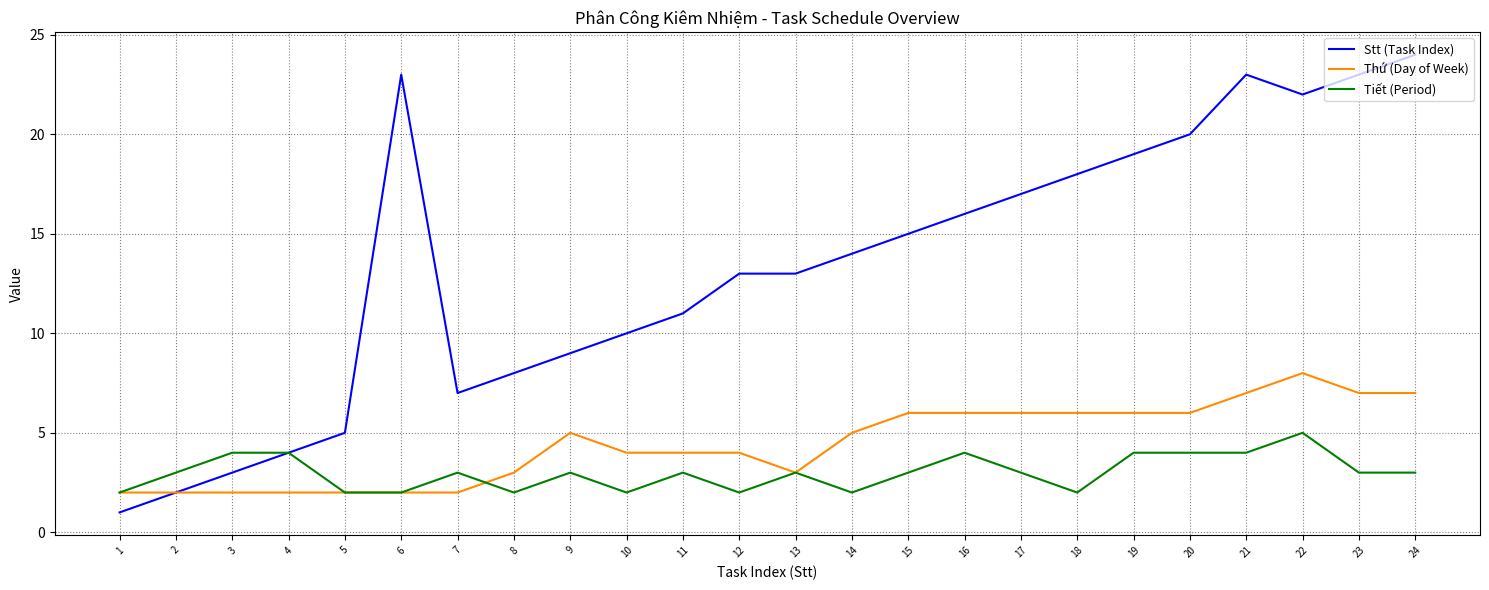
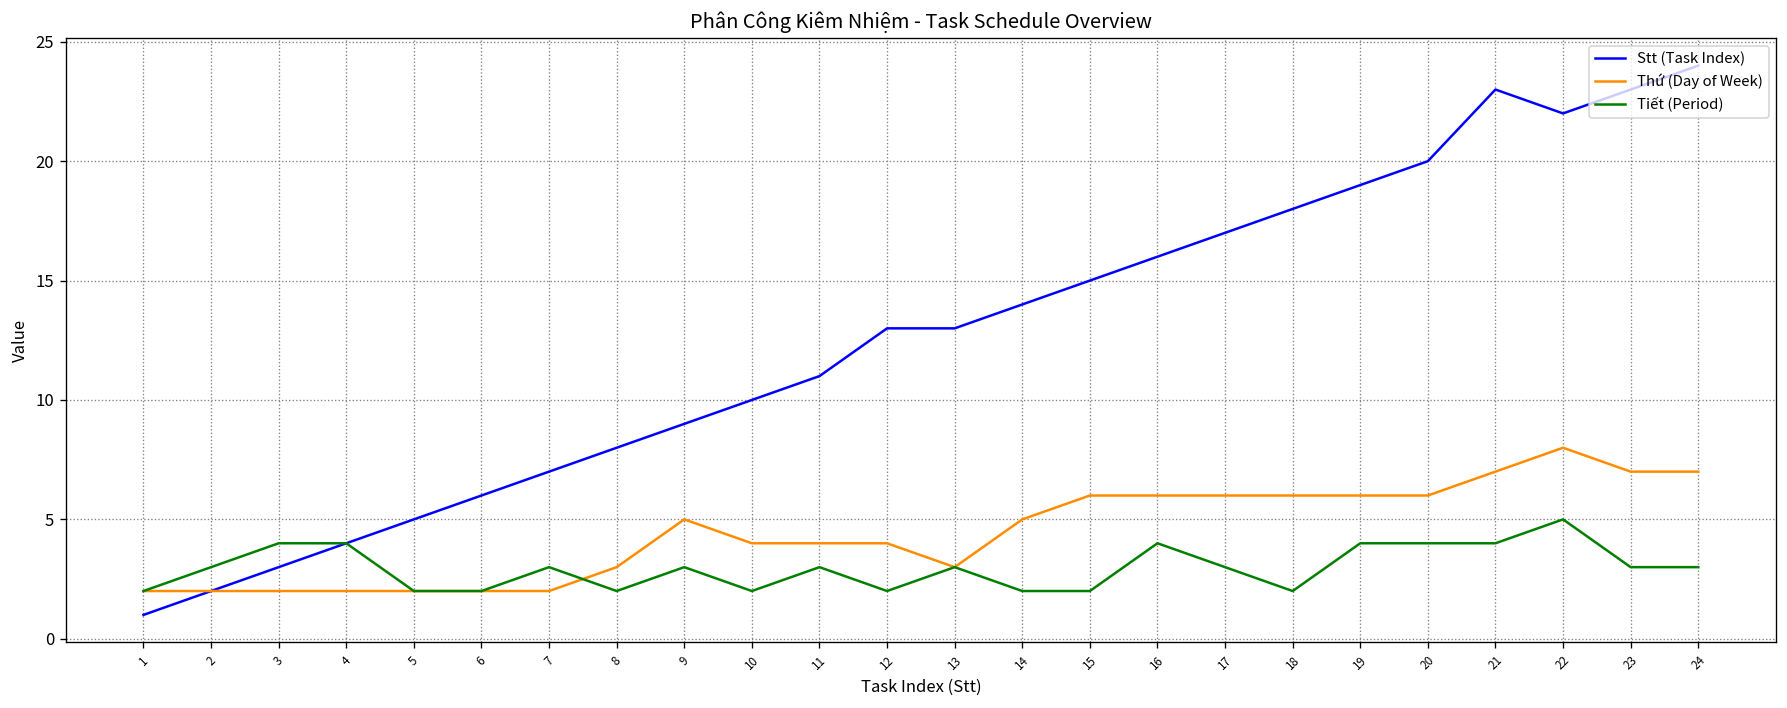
Stt (Task Index), 6: 23 -> 6
Tiết (Period), 15: 3 -> 2
